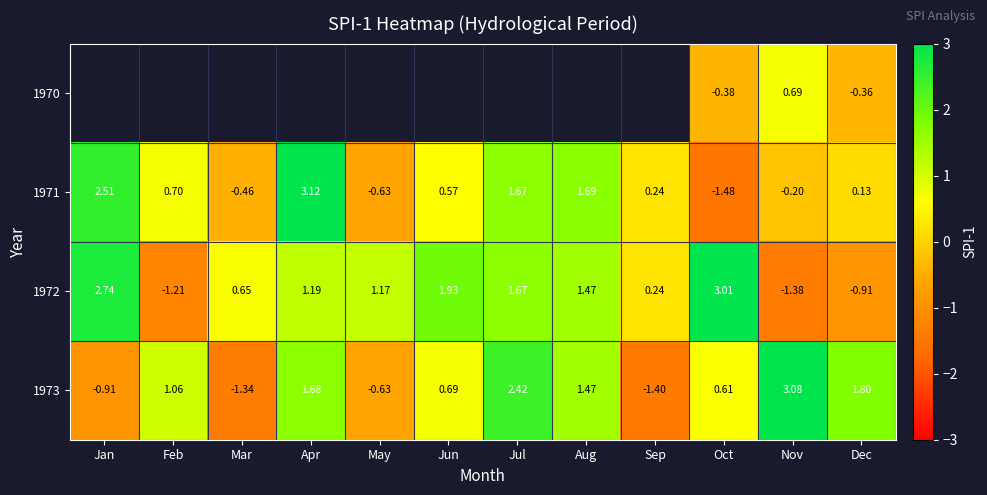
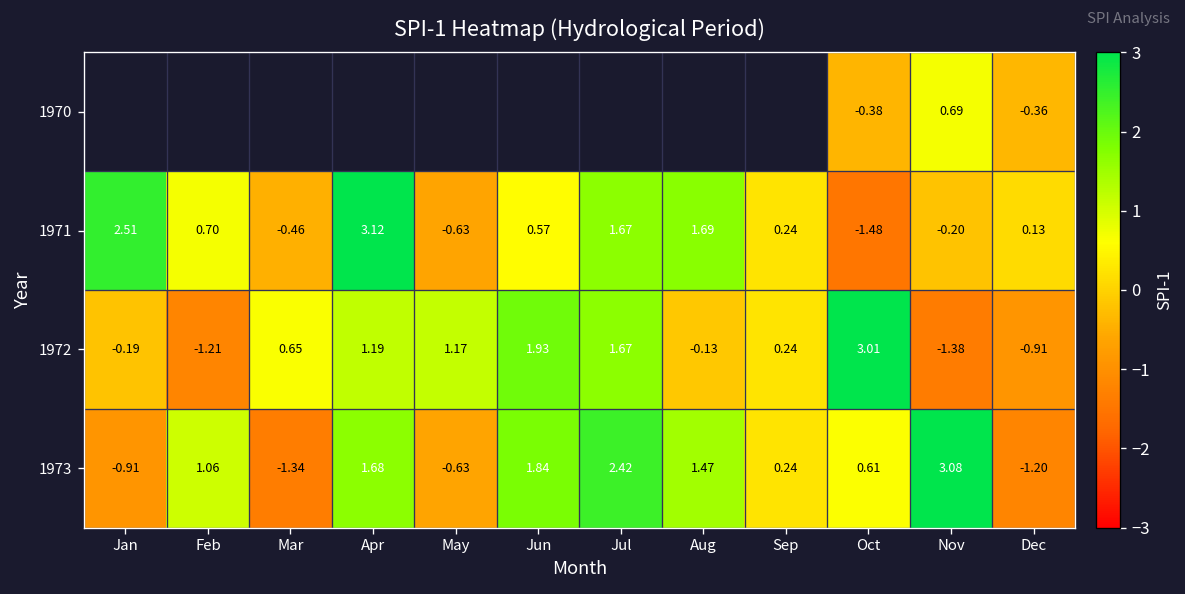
1972, Jan: 2.74 -> -0.19
1972, Aug: 1.47 -> -0.13
1973, Jun: 0.69 -> 1.84
1973, Sep: -1.40 -> 0.24
1973, Dec: 1.80 -> -1.20
